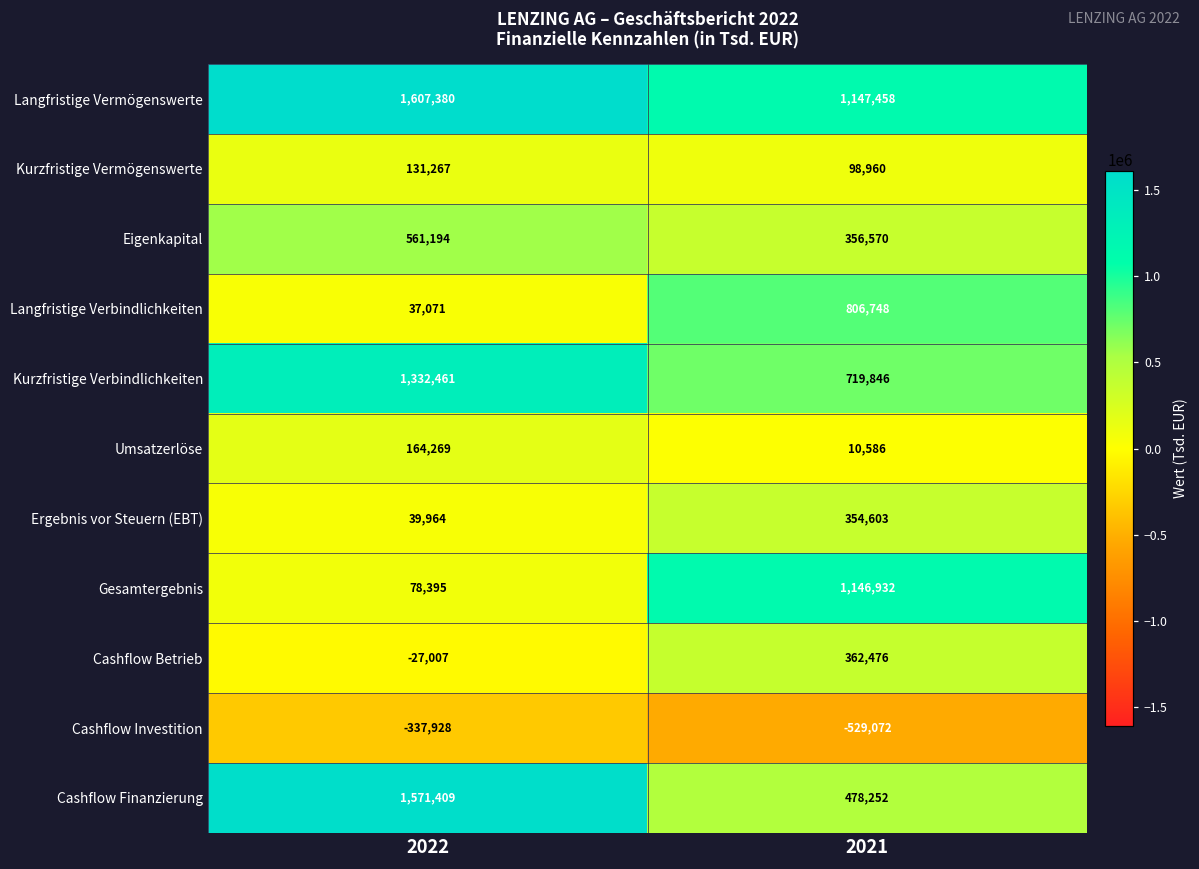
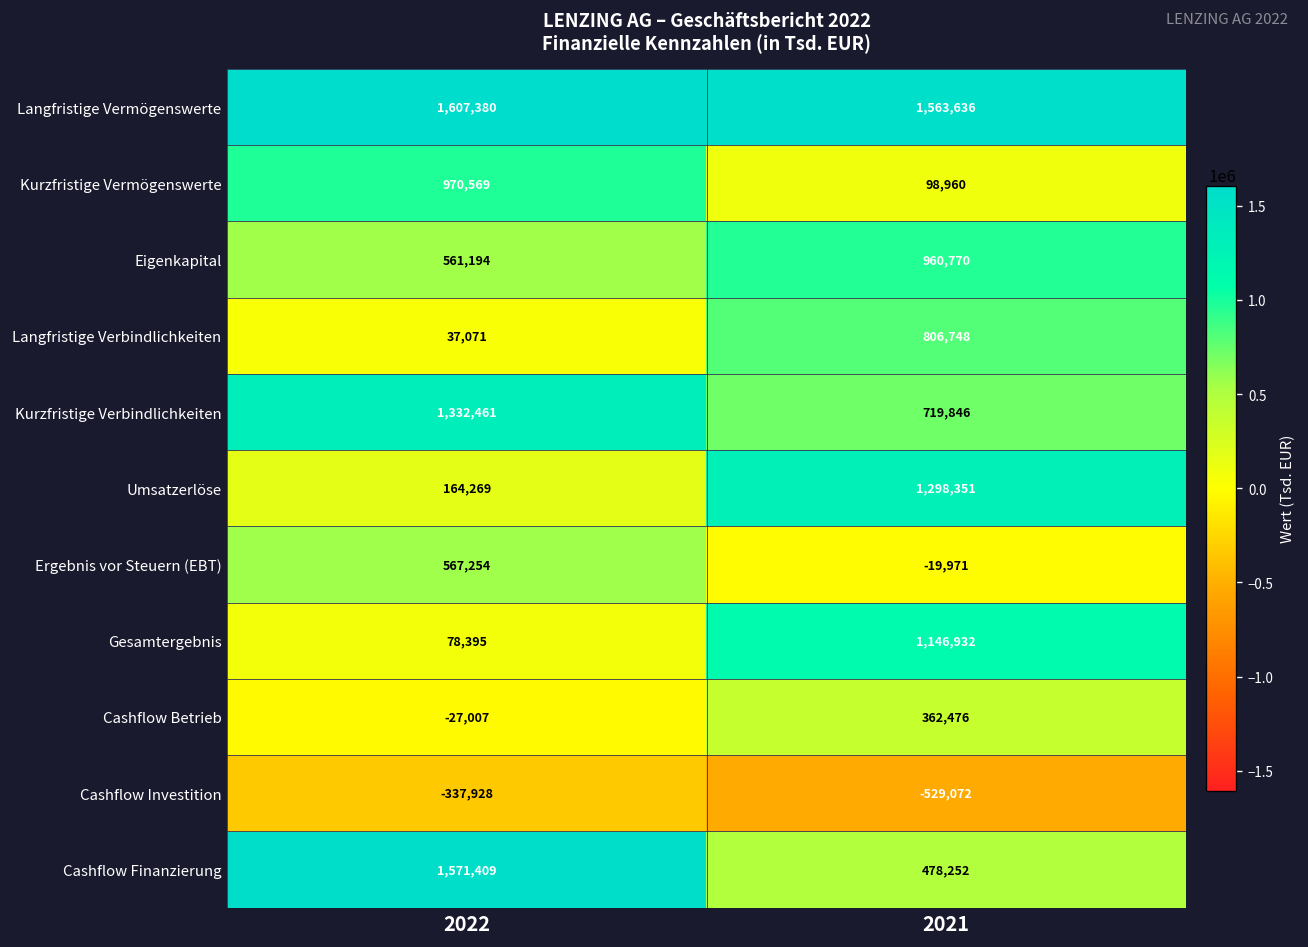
Langfristige Vermögenswerte, 2021: 1,147,458 -> 1,563,636
Kurzfristige Vermögenswerte, 2022: 131,267 -> 970,569
Eigenkapital, 2021: 356,570 -> 960,770
Umsatzerlöse, 2021: 10,586 -> 1,298,351
Ergebnis vor Steuern (EBT), 2022: 39,964 -> 567,254
Ergebnis vor Steuern (EBT), 2021: 354,603 -> -19,971
